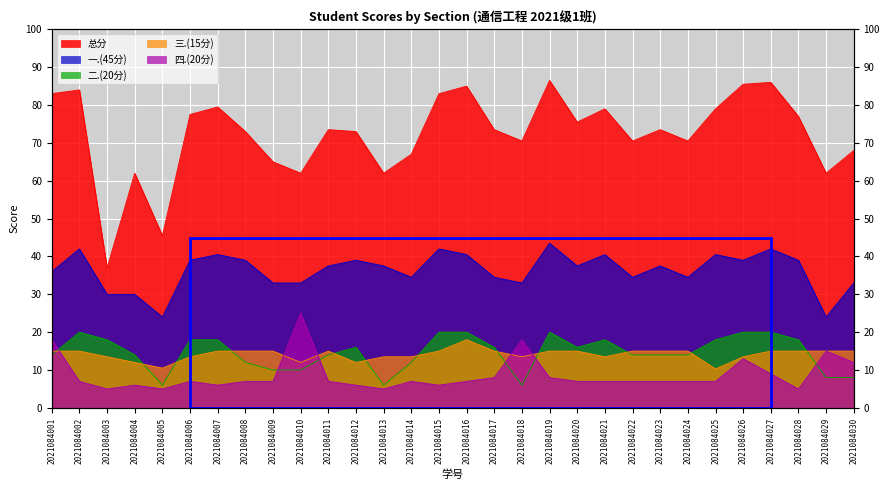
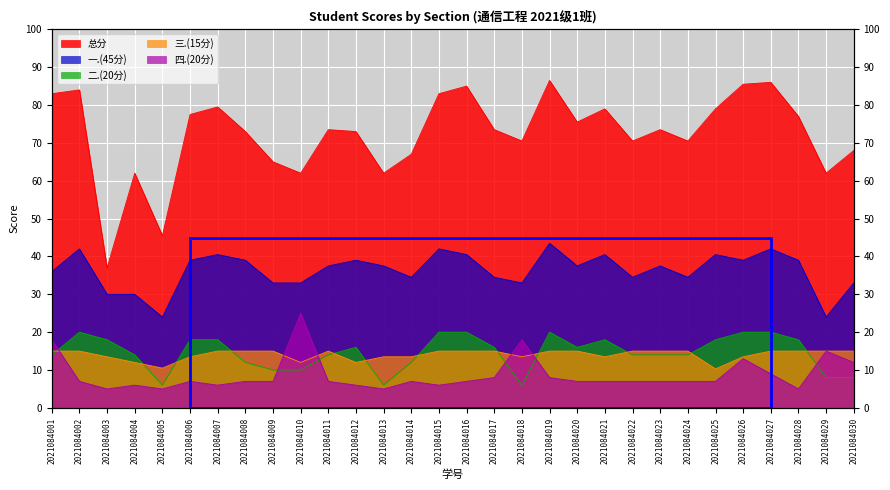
三.(15分), 2021084016: 18 -> 15
